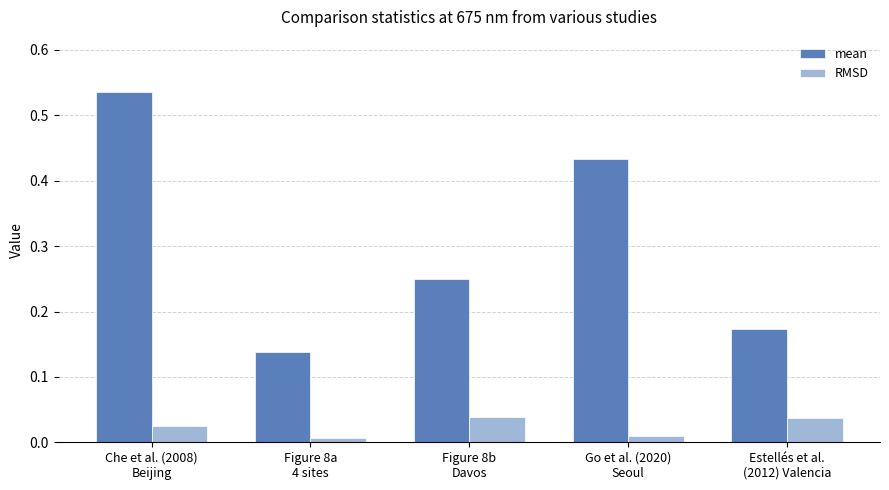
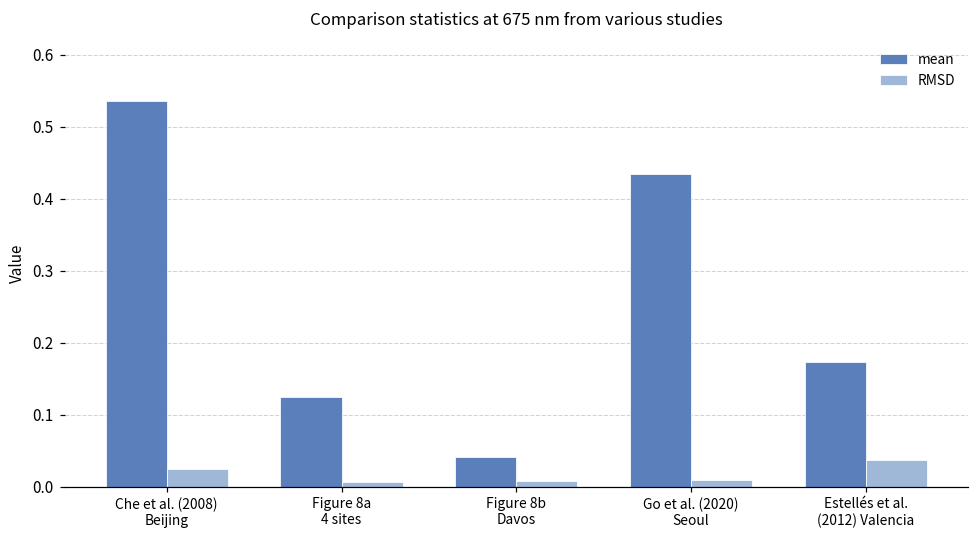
mean, Figure 8a 4 sites: 0.14 -> 0.12
mean, Figure 8b Davos: 0.25 -> 0.04
RMSD, Figure 8b Davos: 0.04 -> 0.01
